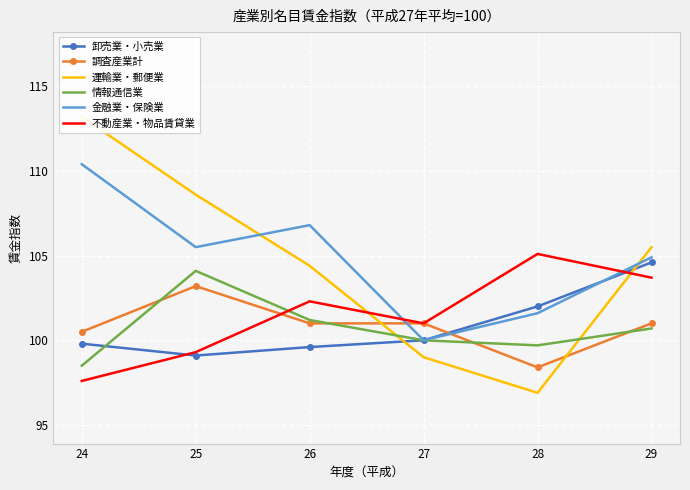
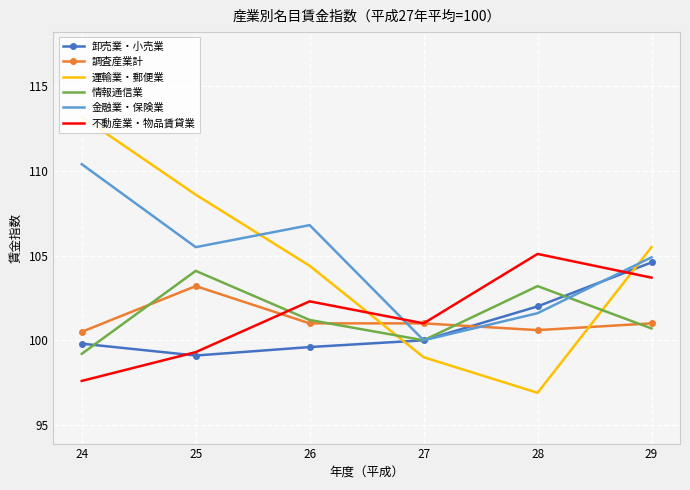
情報通信業, 24: 98.5 -> 99.2
調査産業計, 28: 98.4 -> 100.6
情報通信業, 28: 99.7 -> 103.2
